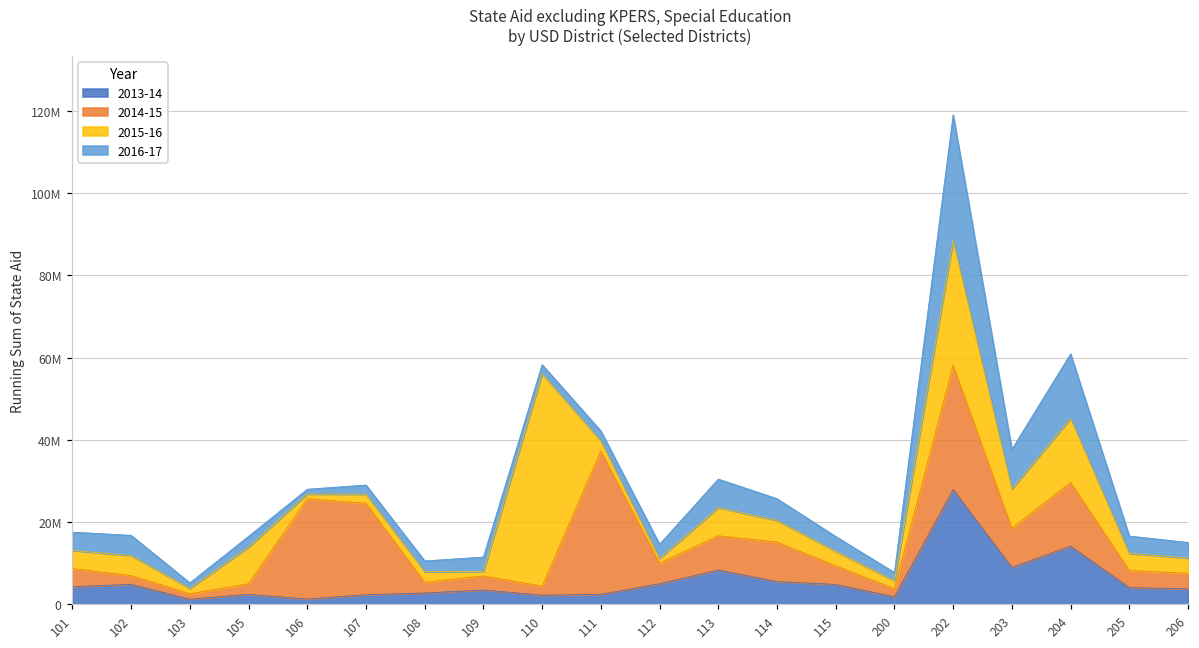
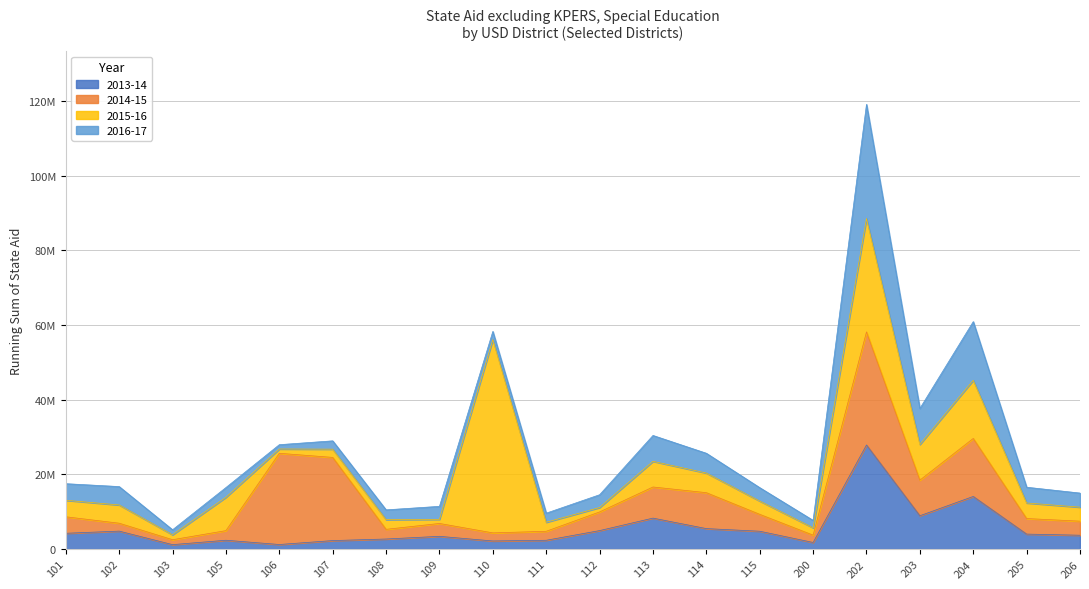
2014-15, 111: 35000000 -> 2000000
